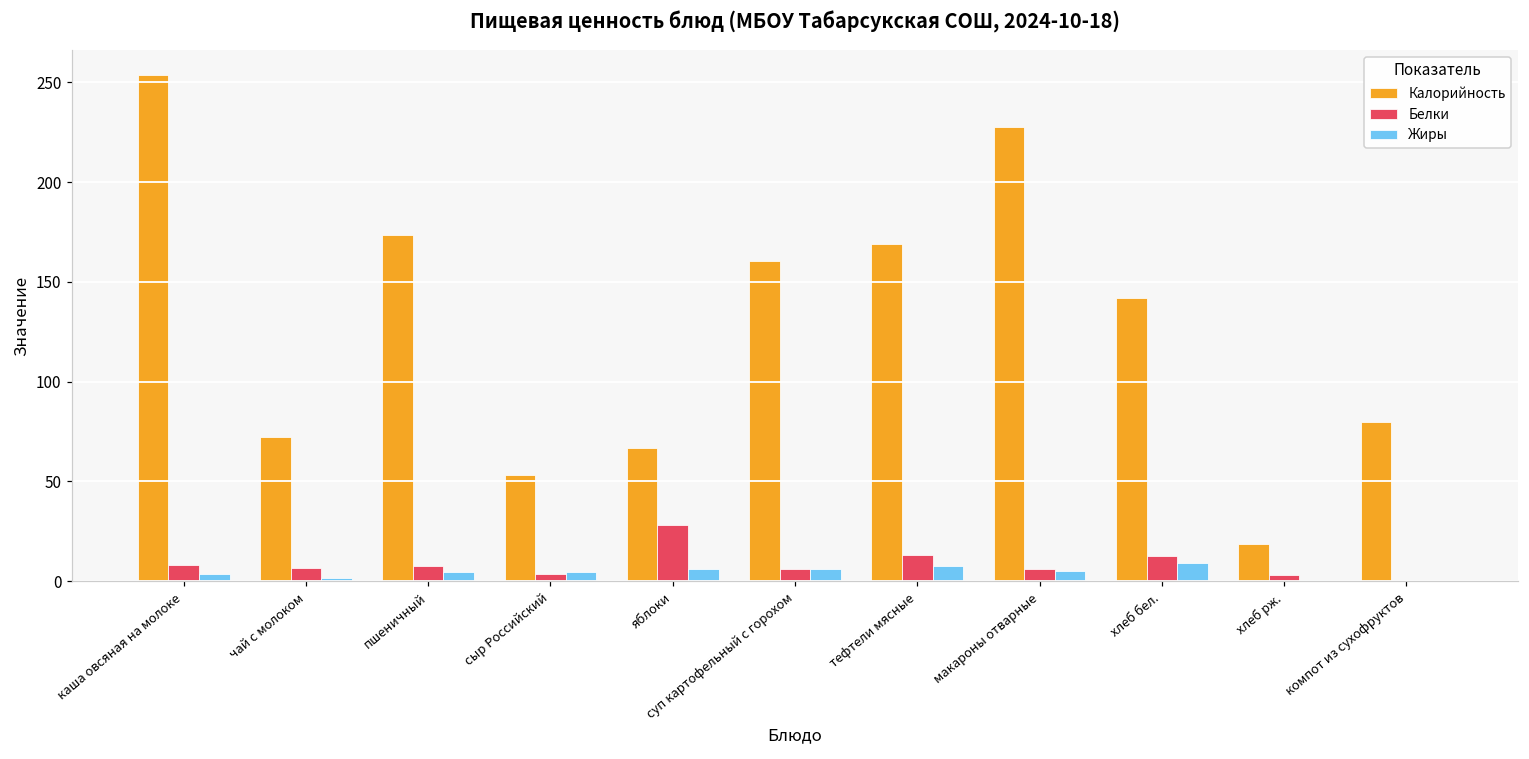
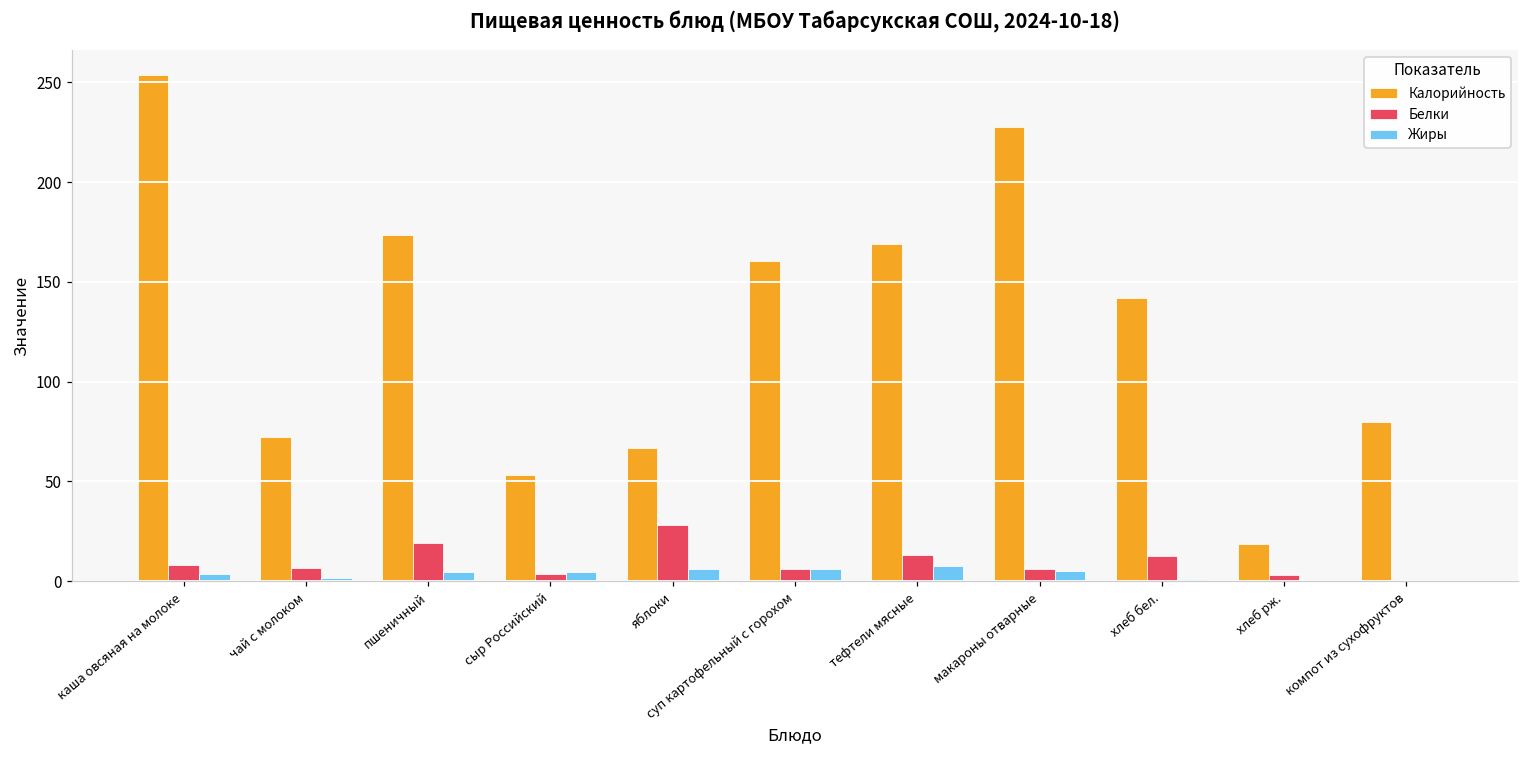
Белки, пшеничный: 8 -> 19
Жиры, хлеб бел.: 9 -> 1
